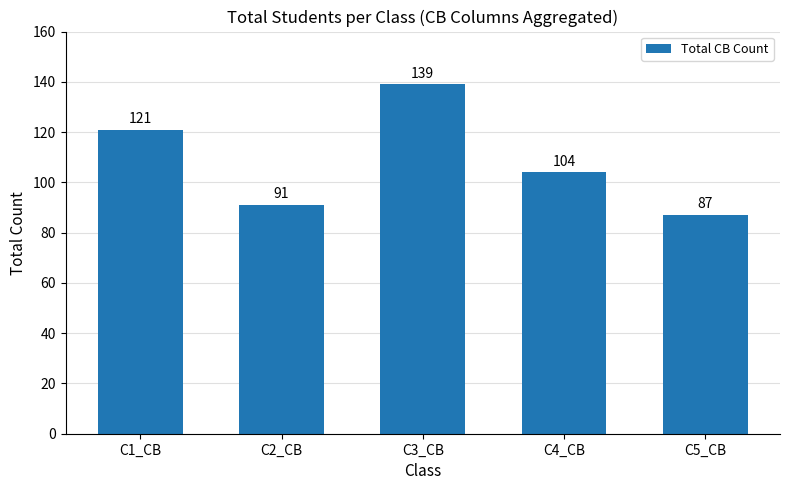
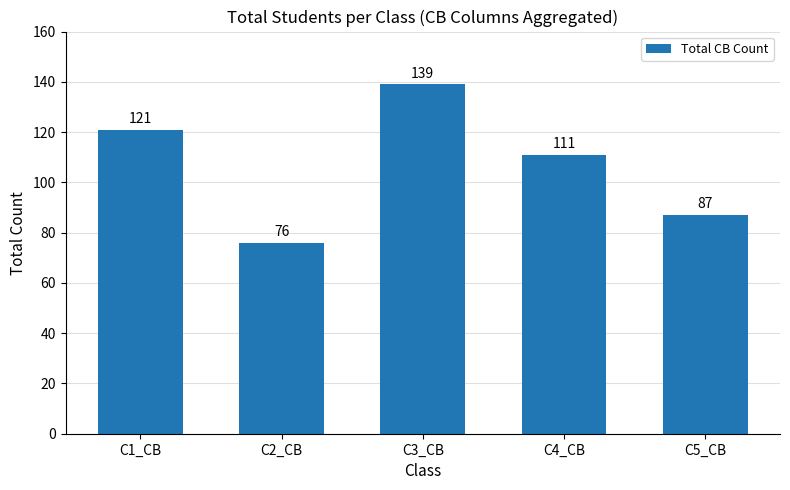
C2_CB: 91 -> 76
C4_CB: 104 -> 111
